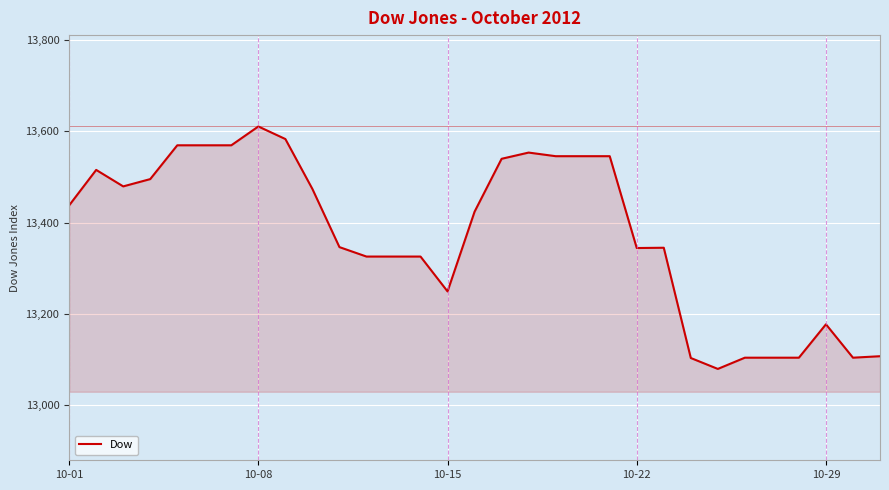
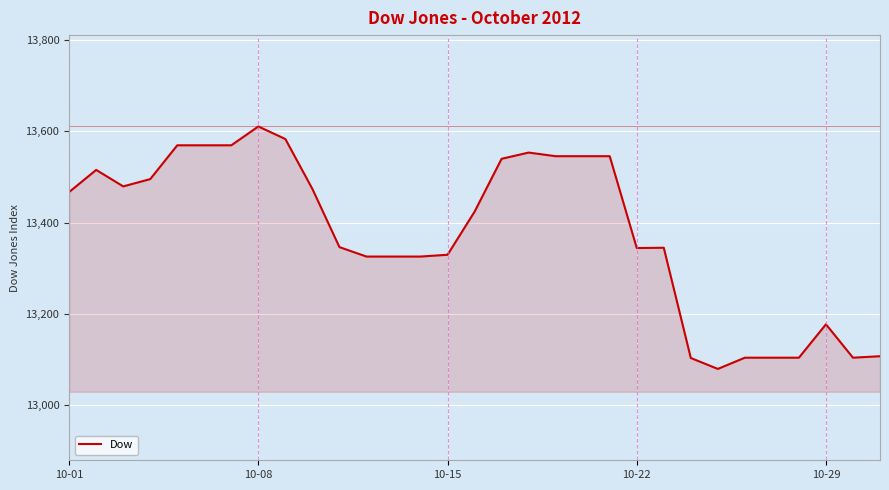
10-01: 13,440 -> 13,470
10-15: 13,250 -> 13,330
